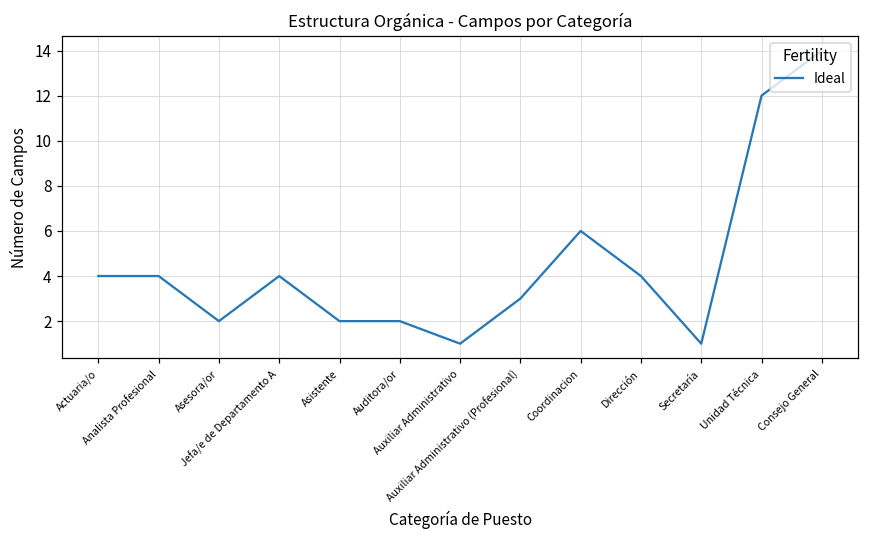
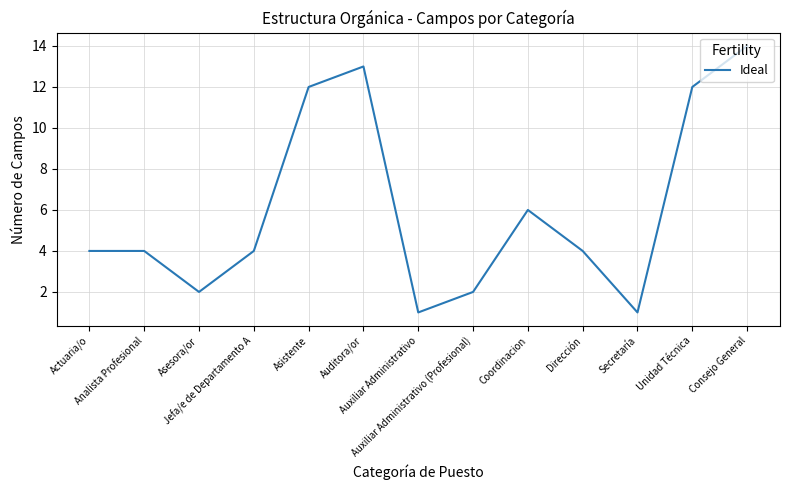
Asistente: 2 -> 12
Auditora/or: 2 -> 13
Auxiliar Administrativo (Profesional): 3 -> 2
